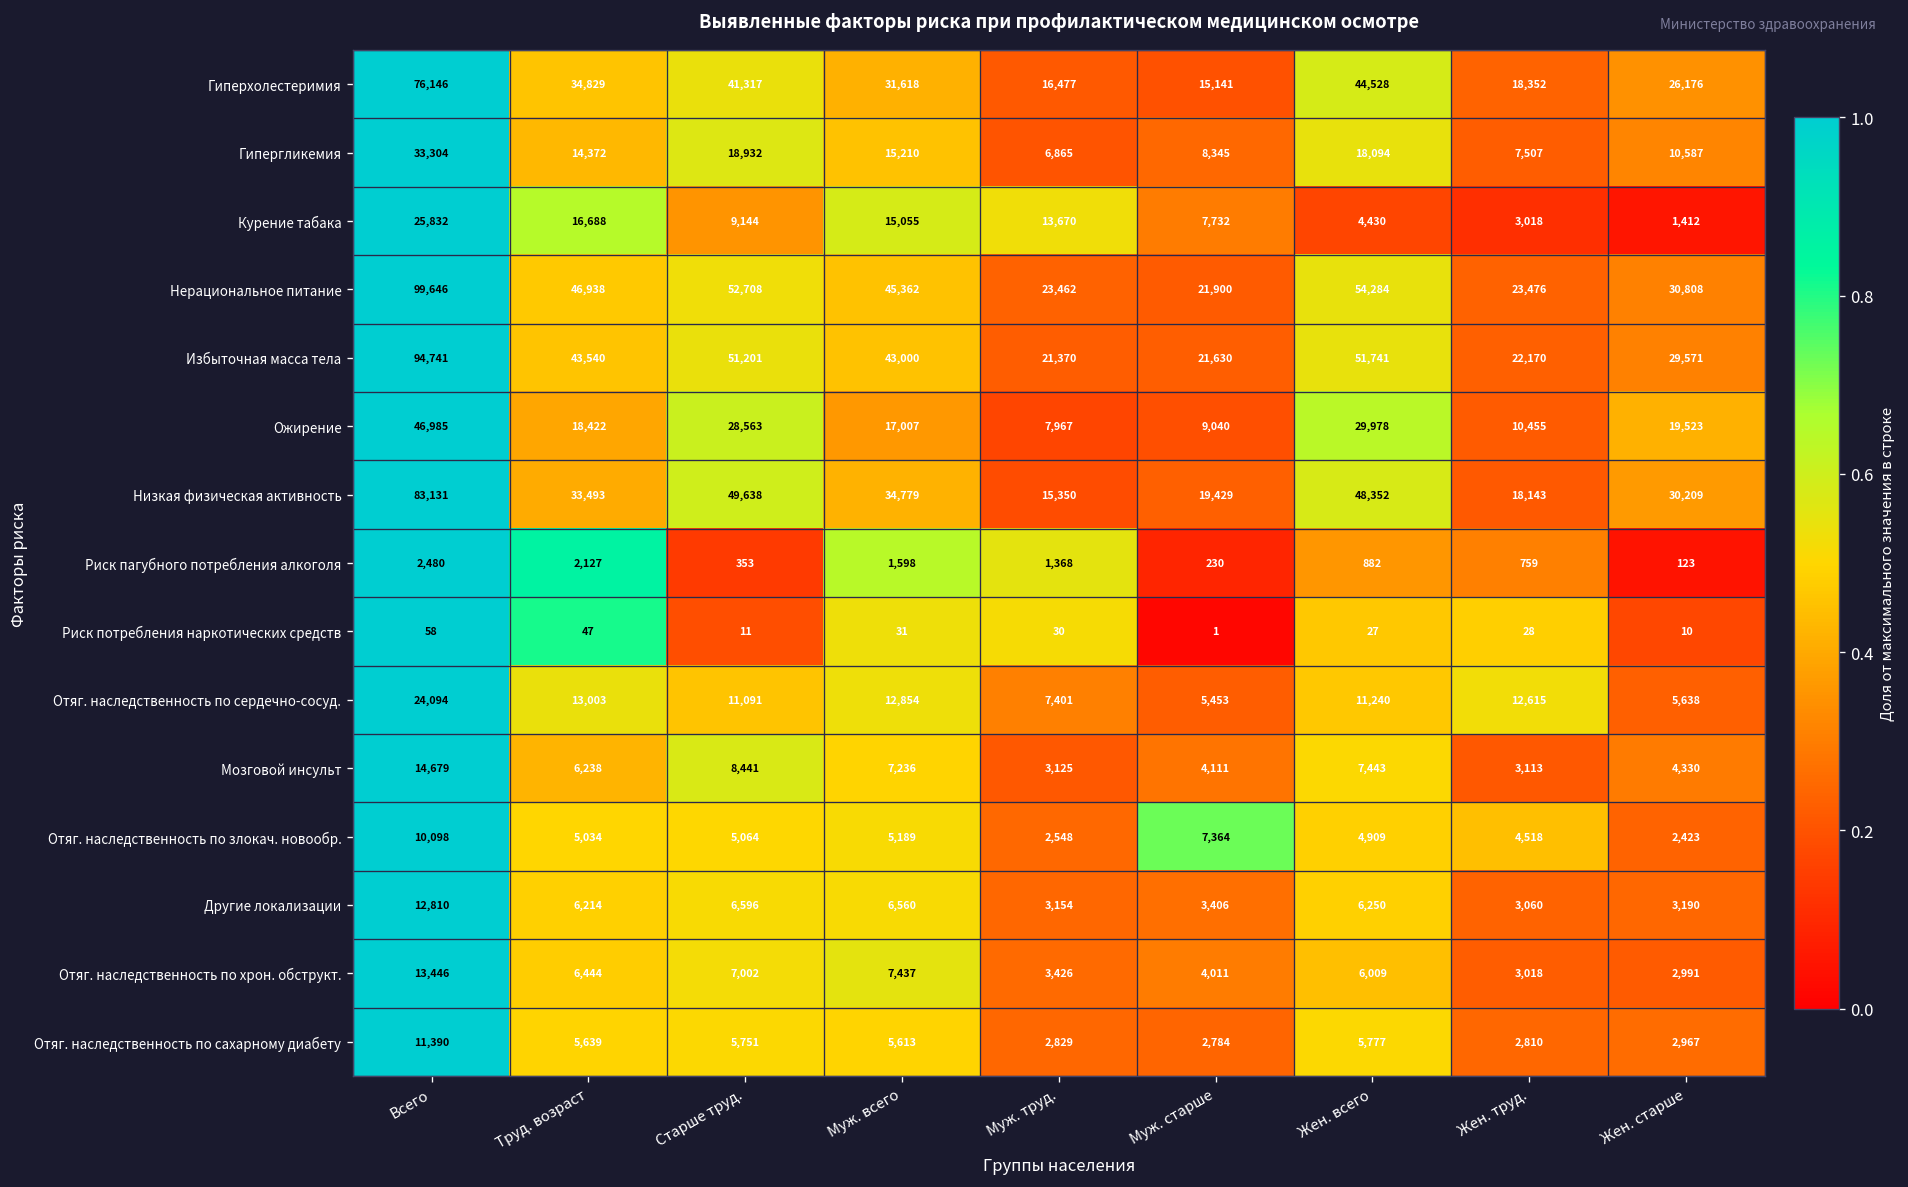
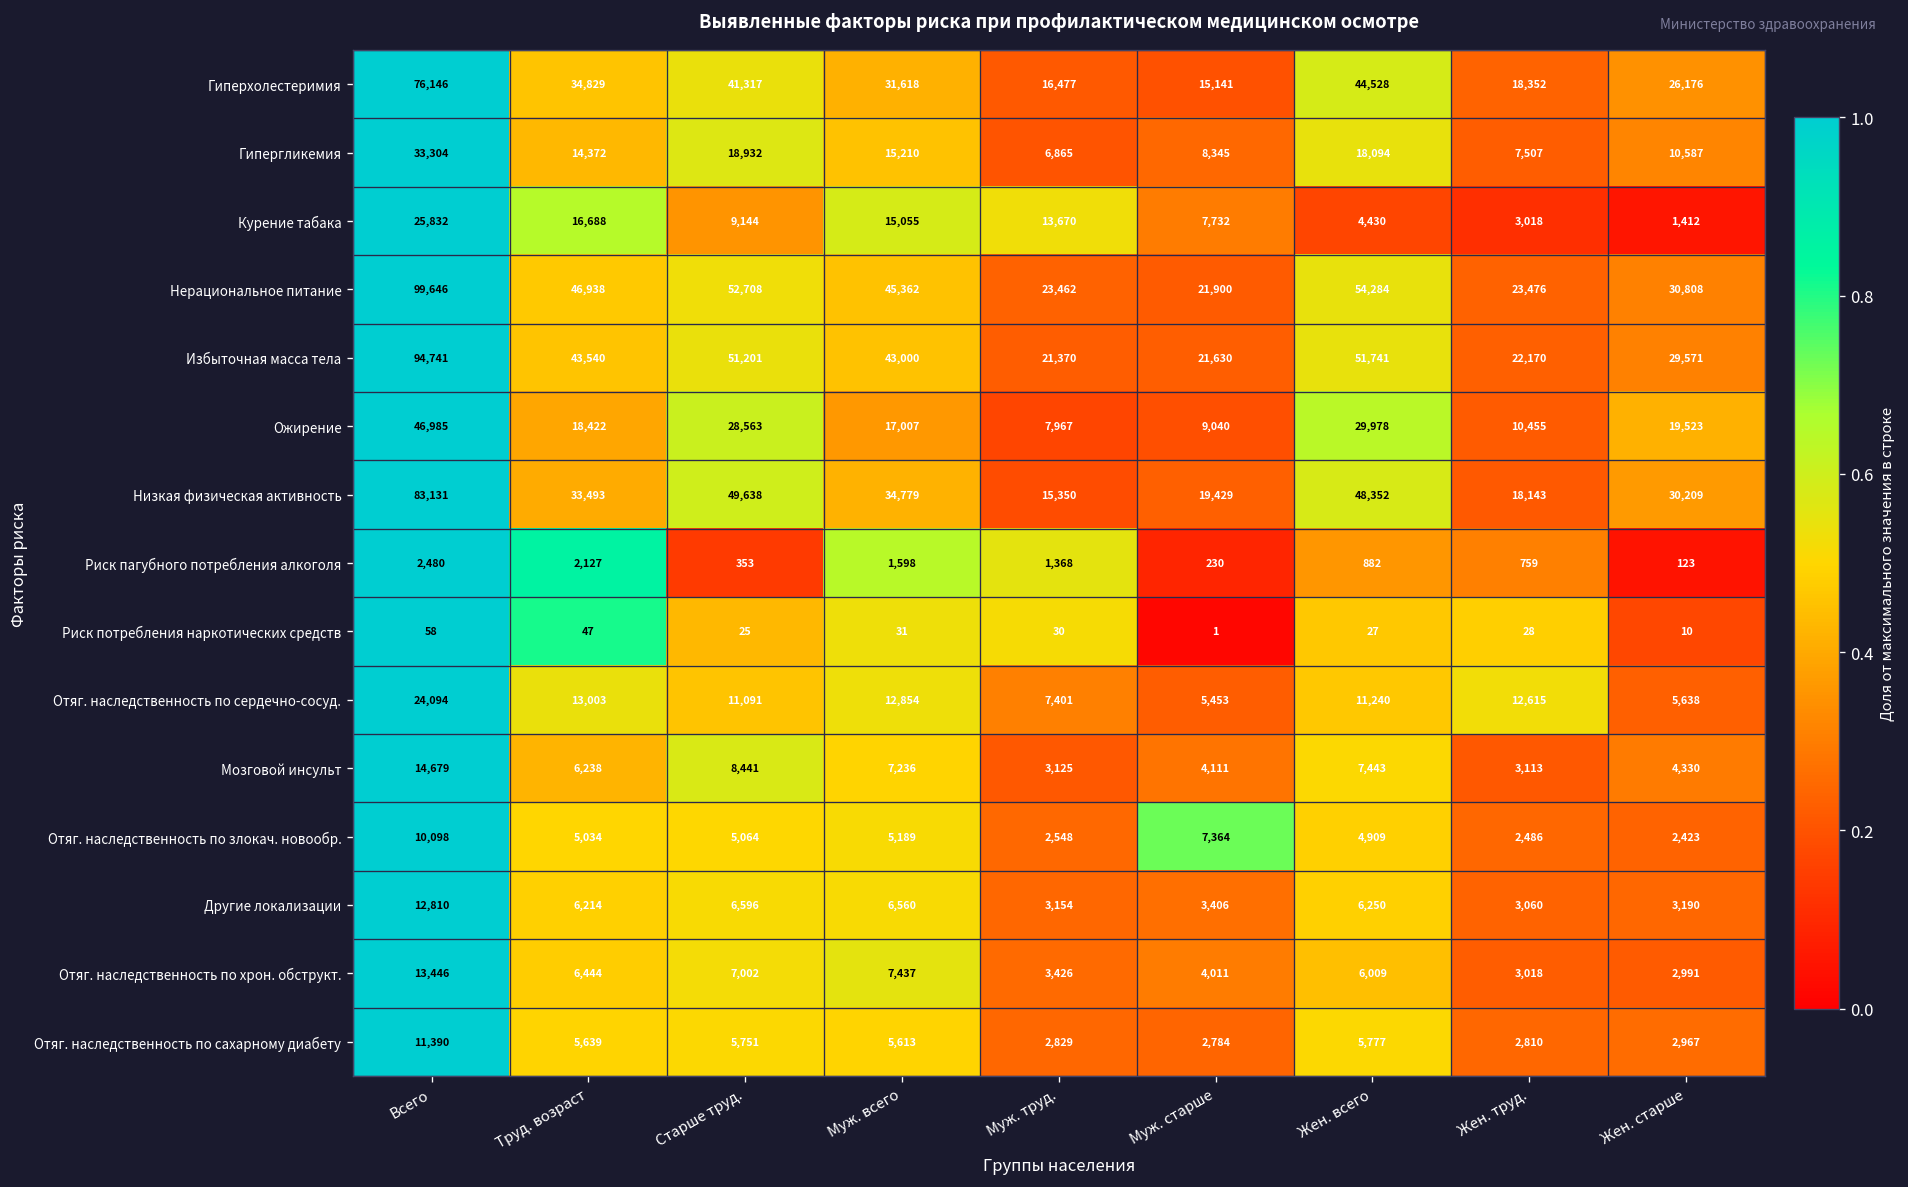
Риск потребления наркотических средств, Старше труд.: 11 -> 25
Отяг. наследственность по злокач. новообр., Жен. труд.: 4,518 -> 2,486
